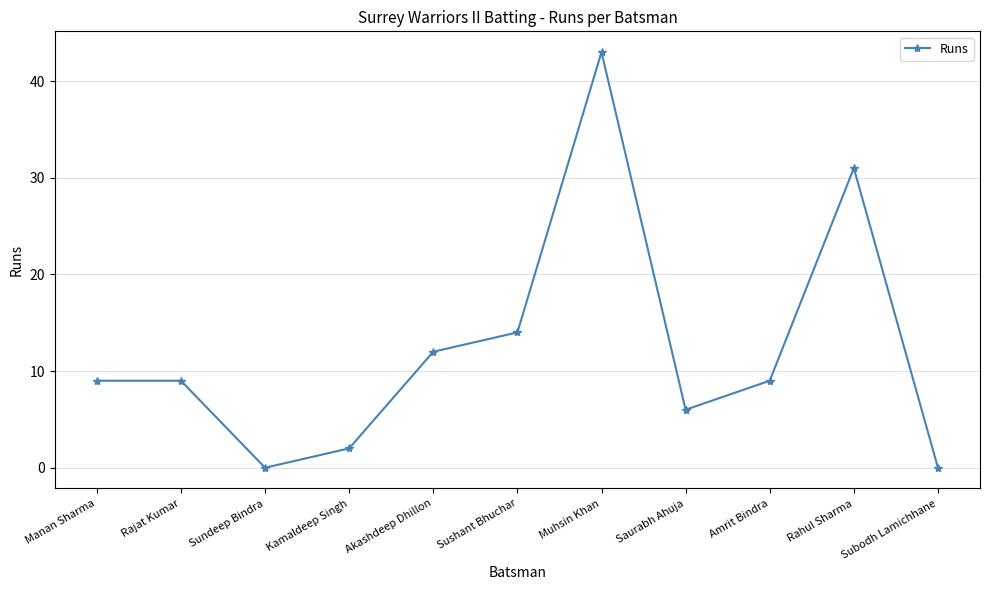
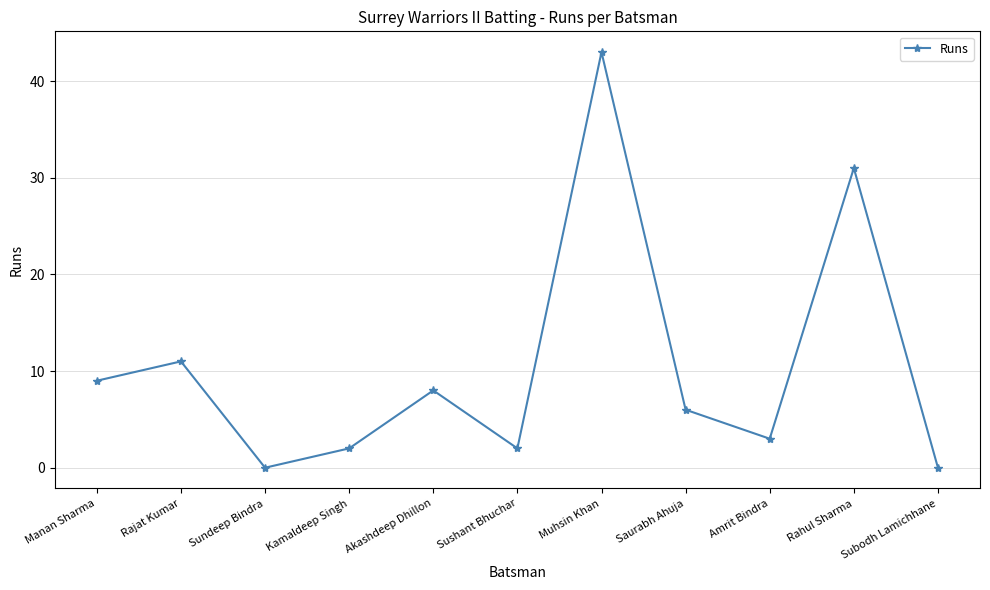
Rajat Kumar: 9 -> 11
Akashdeep Dhillon: 12 -> 8
Sushant Bhuchar: 14 -> 2
Amrit Bindra: 9 -> 3
